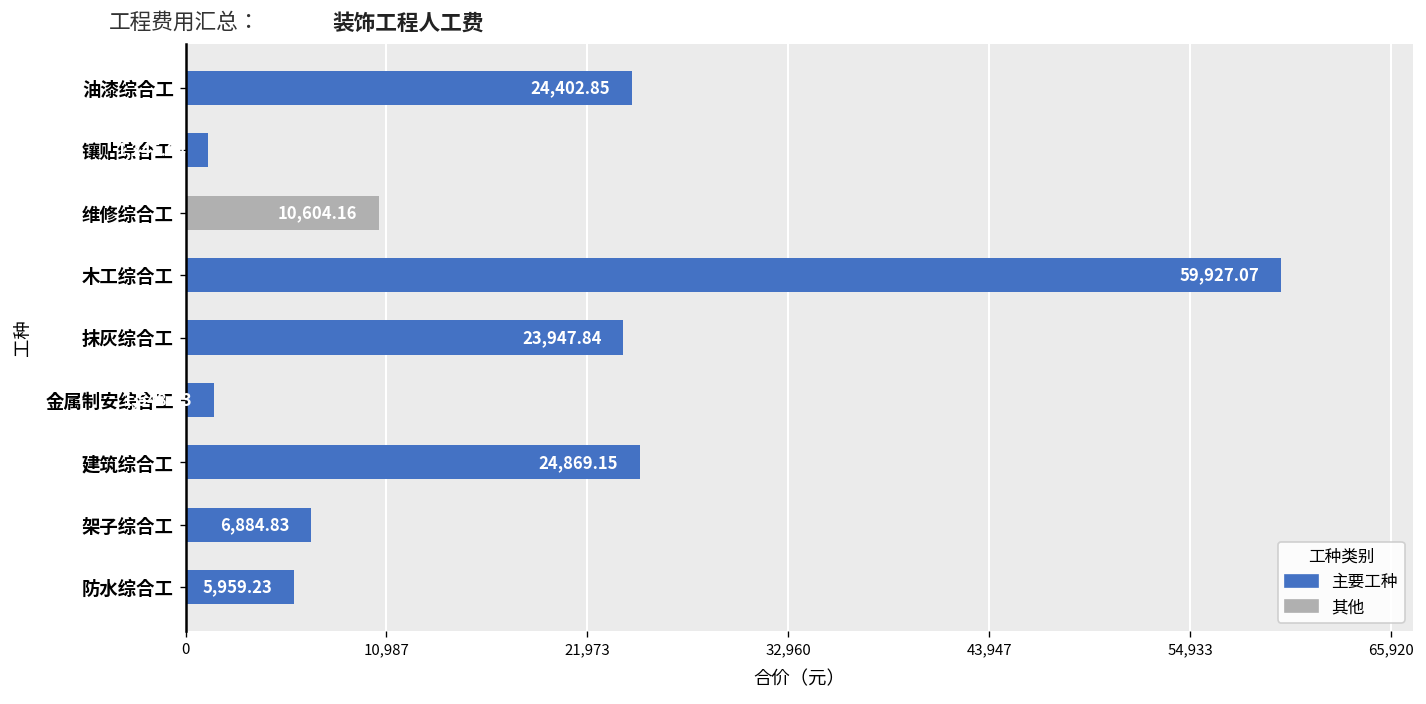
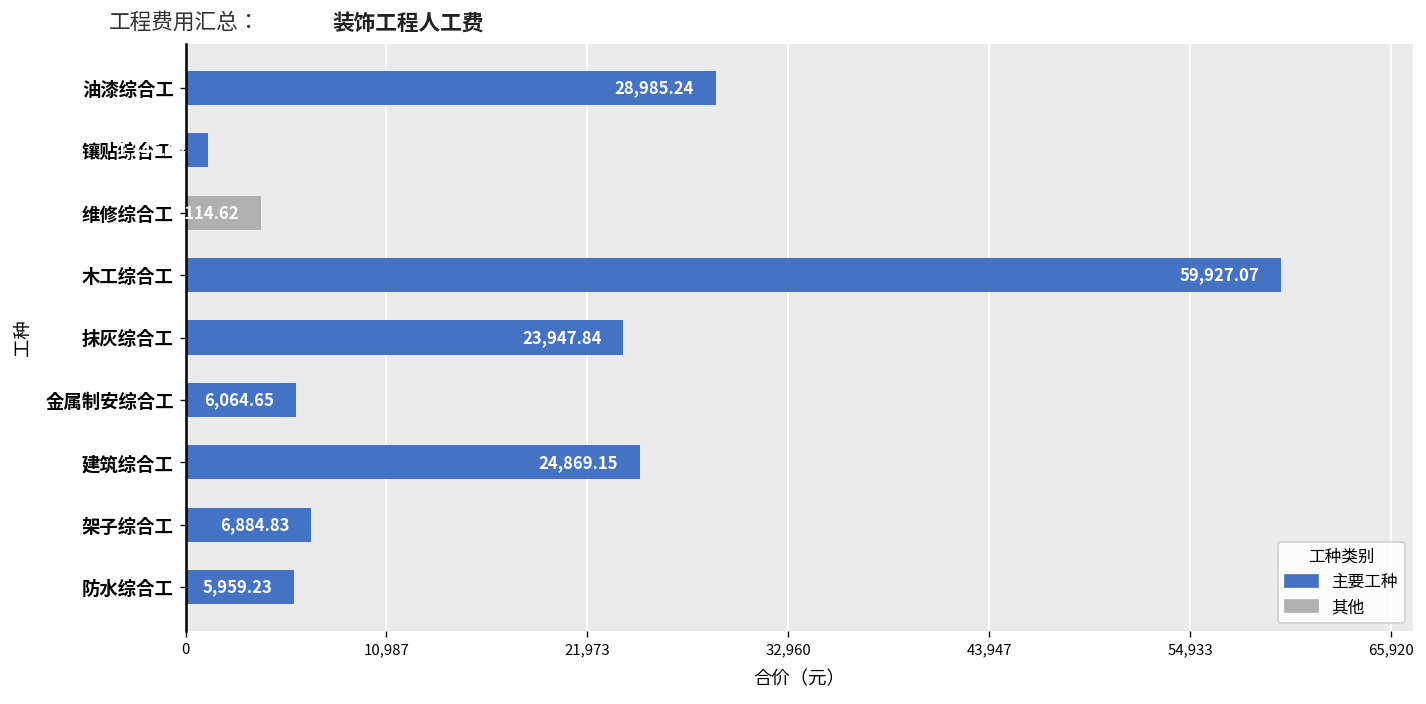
油漆综合工: 24,402.85 -> 28,985.24
维修综合工: 10,604.16 -> 4,114.62
金属制安综合工: 1,500 -> 6,100
